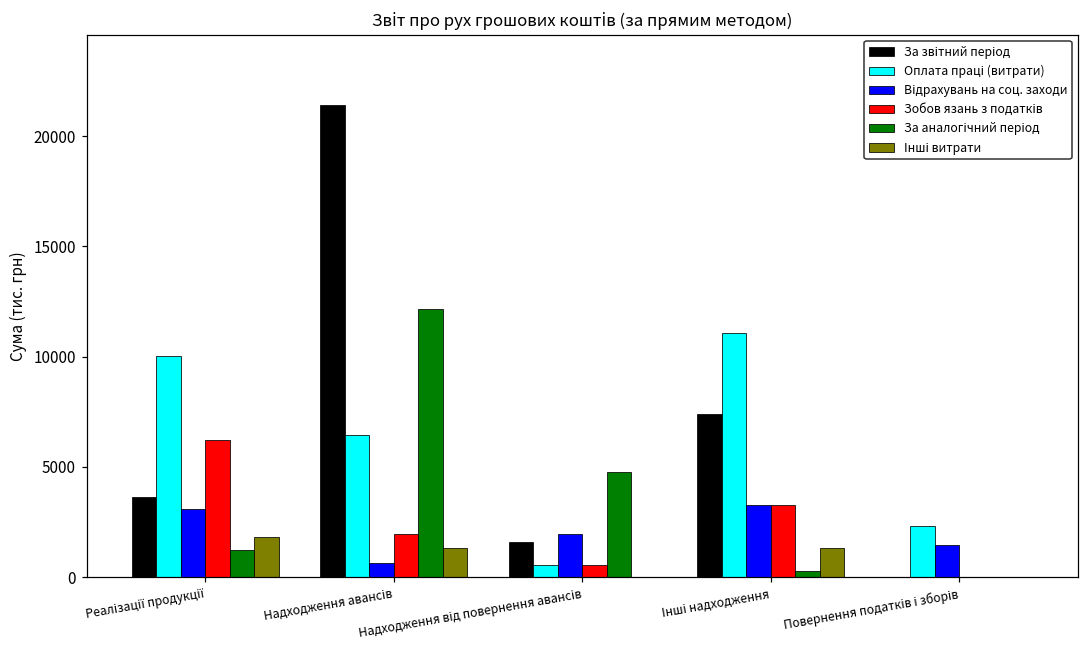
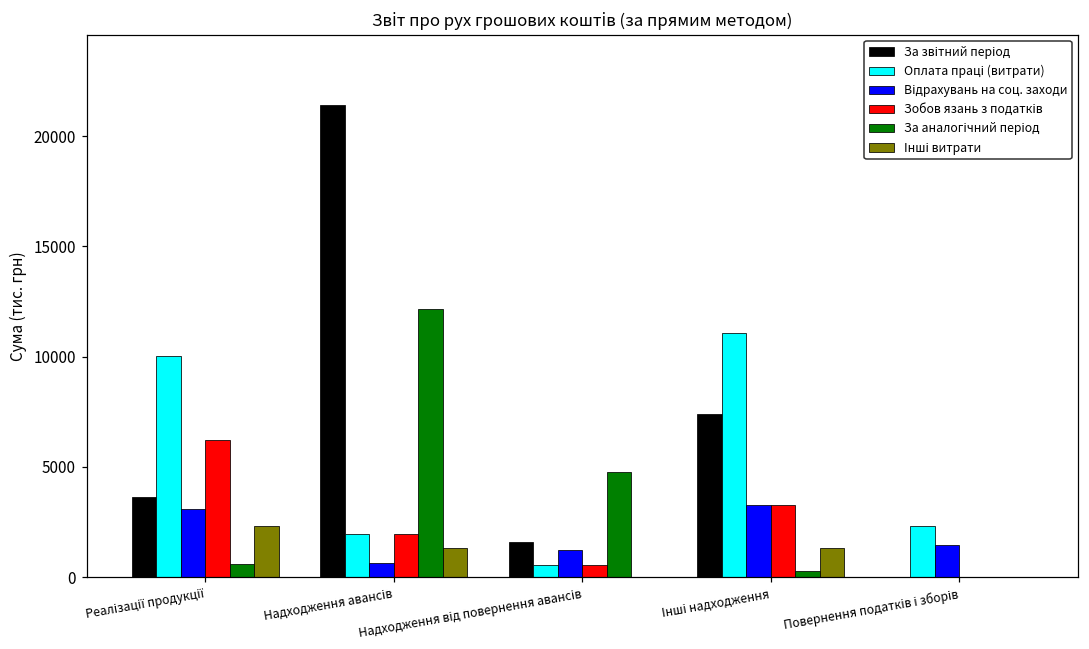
За аналогічний період, Реалізації продукції: 1200 -> 600
Інші витрати, Реалізації продукції: 1800 -> 2300
Оплата праці (витрати), Надходження авансів: 6400 -> 2000
Відрахувань на соц. заходи, Надходження від повернення авансів: 2000 -> 1200
